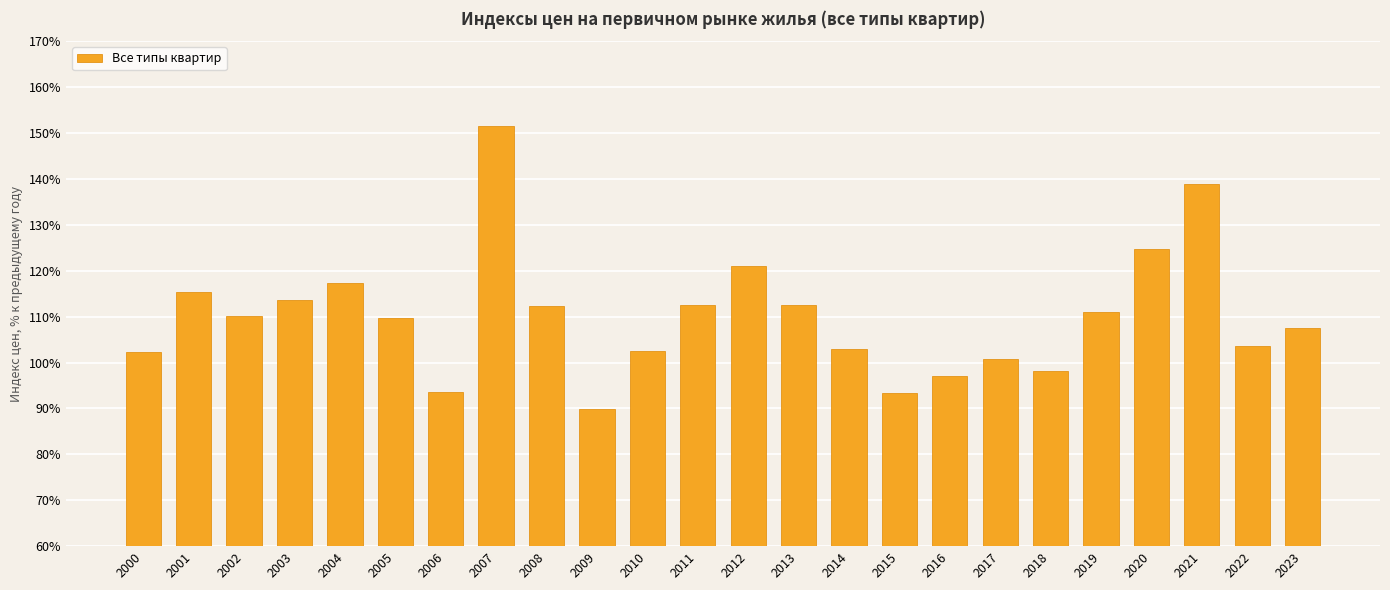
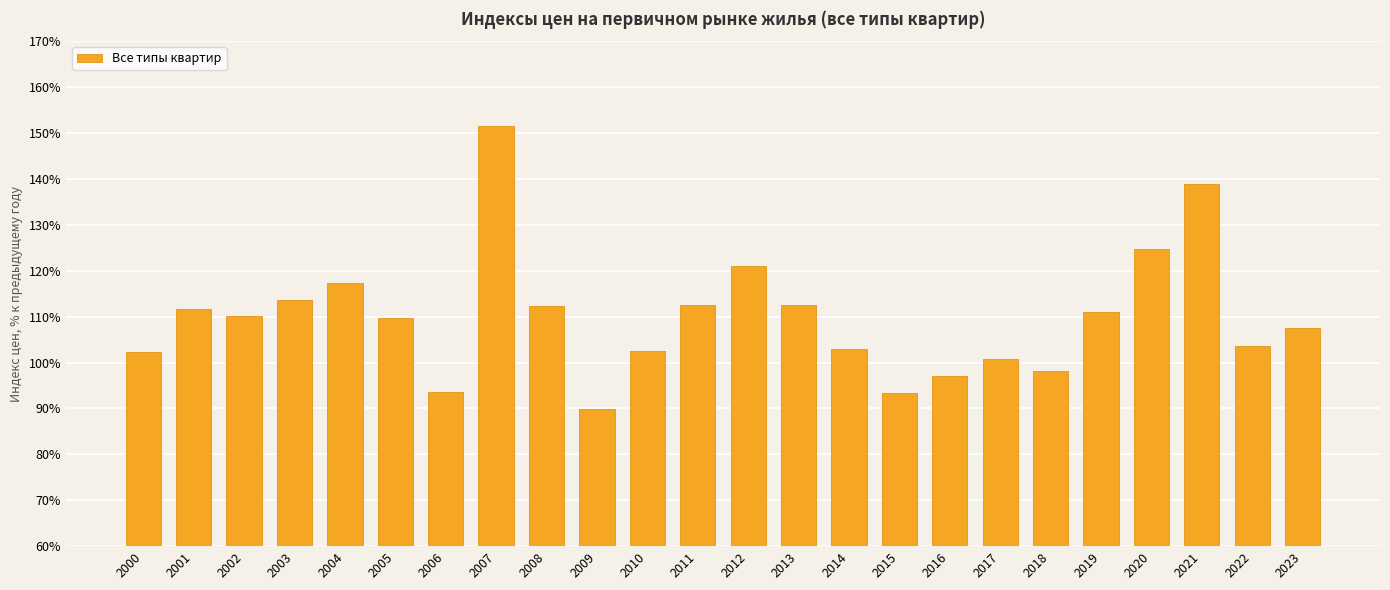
2001: 115% -> 112%
